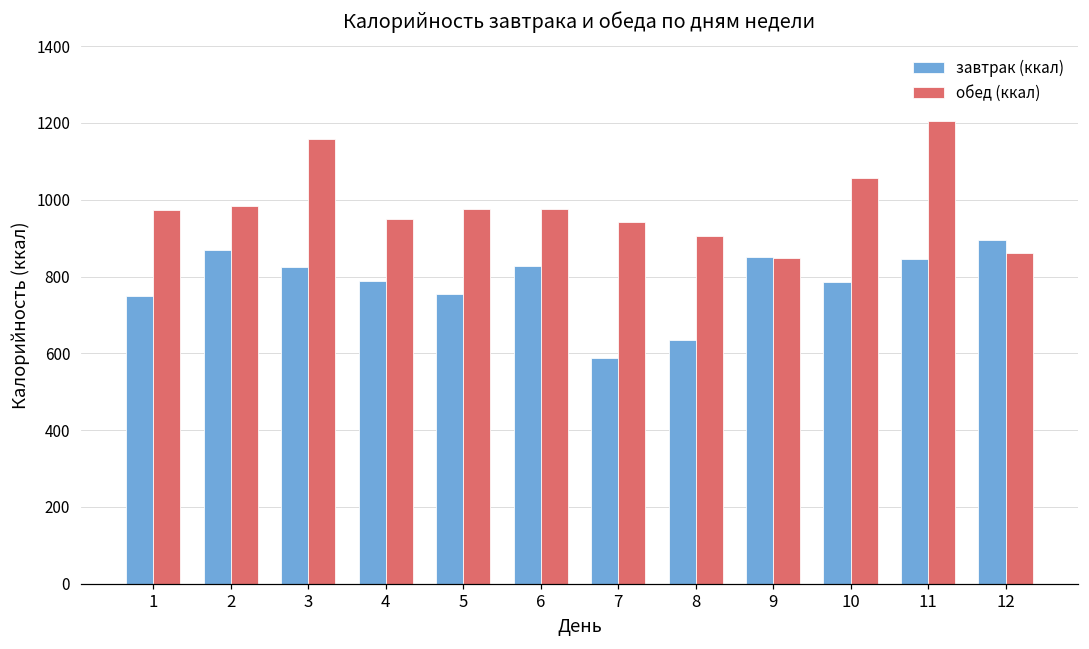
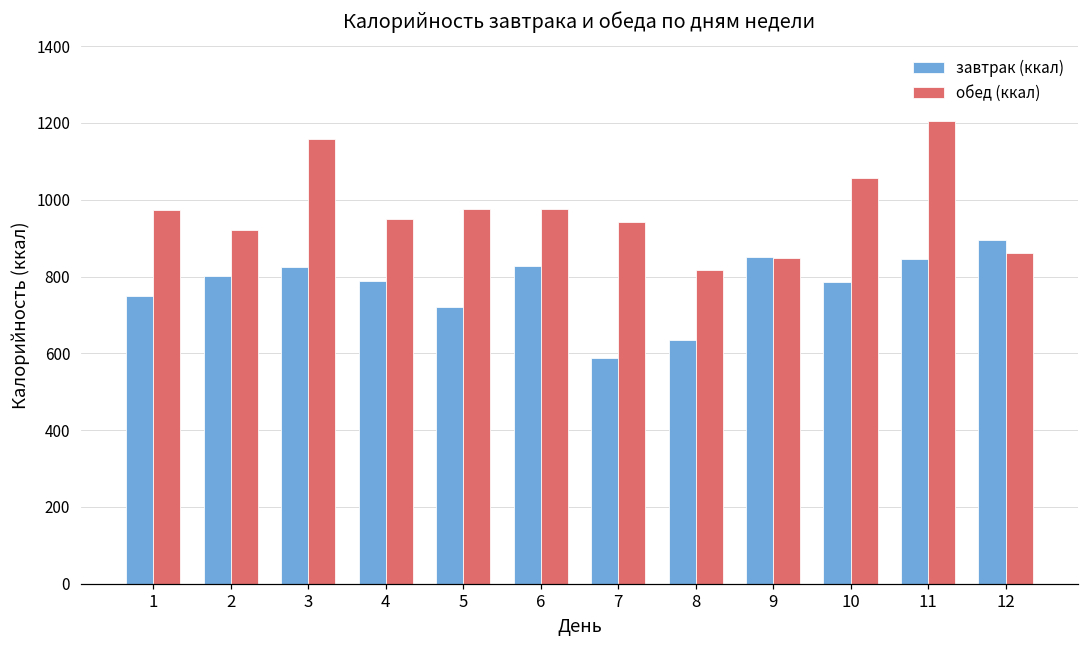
завтрак (ккал), 2: 870 -> 800
обед (ккал), 2: 980 -> 920
завтрак (ккал), 5: 750 -> 720
обед (ккал), 8: 910 -> 820
